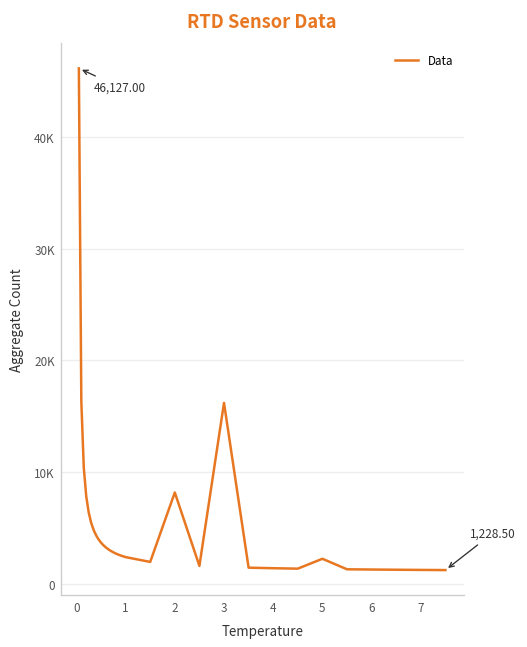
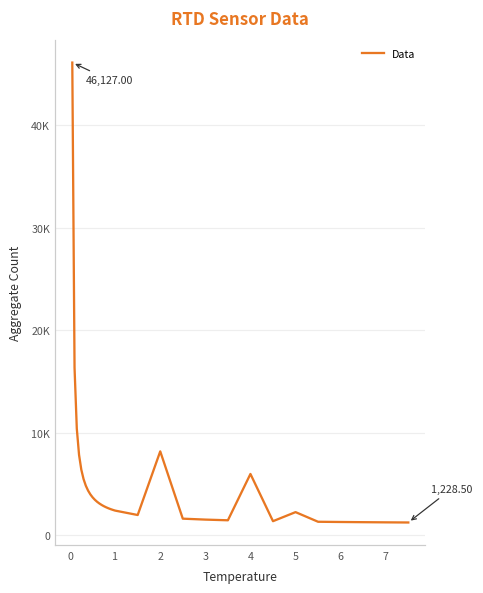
3: 16000 -> 2000
4: 1000 -> 6000
